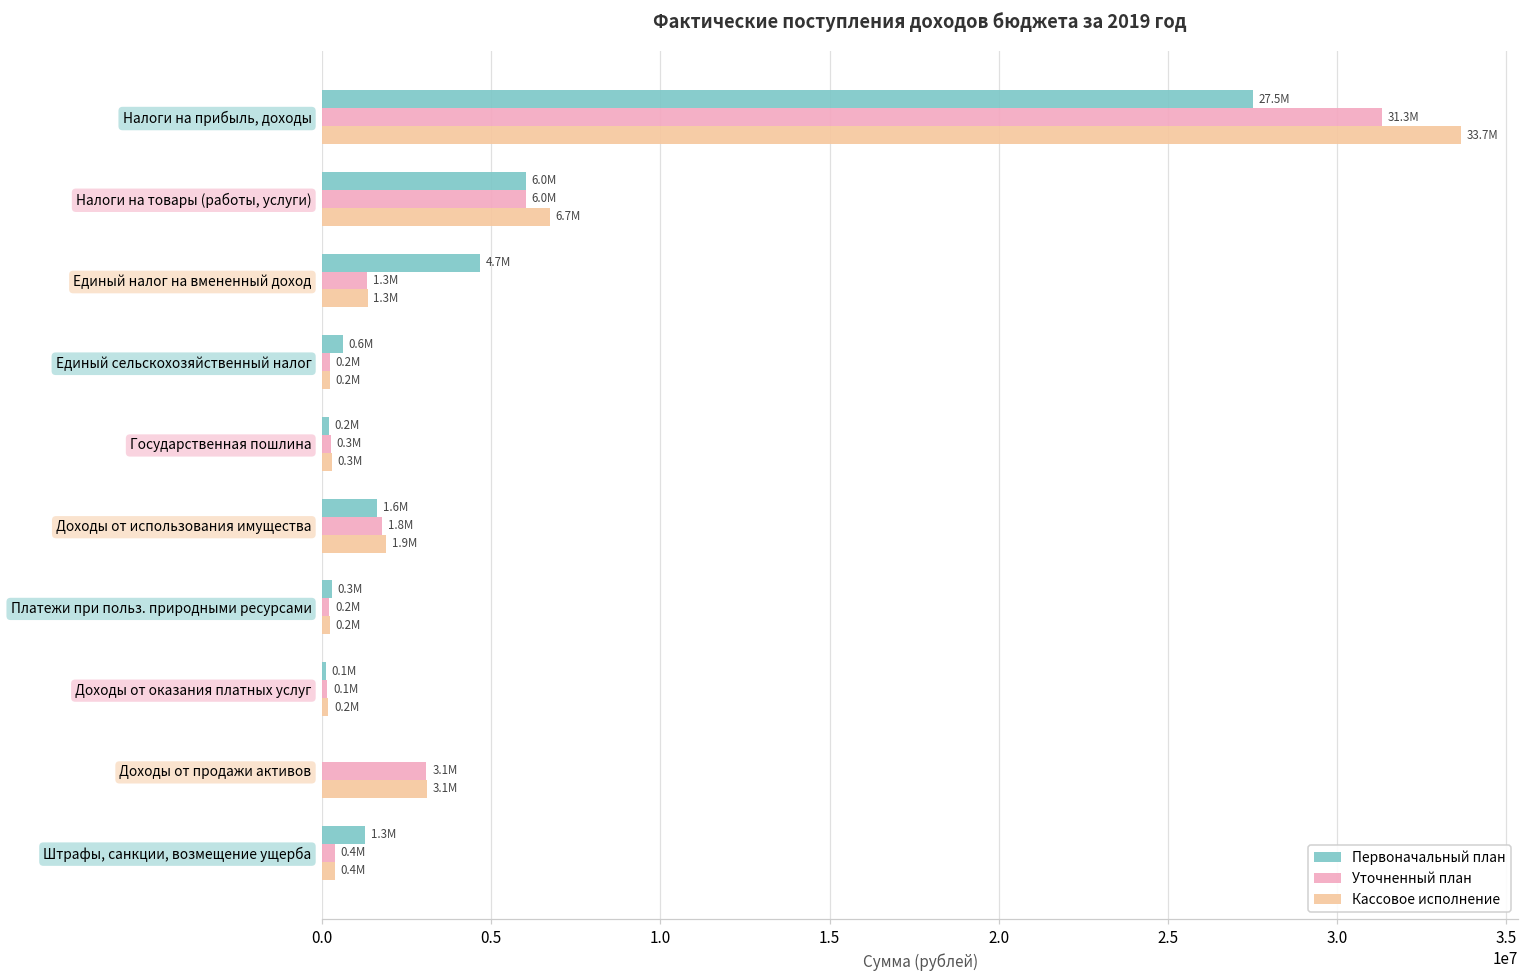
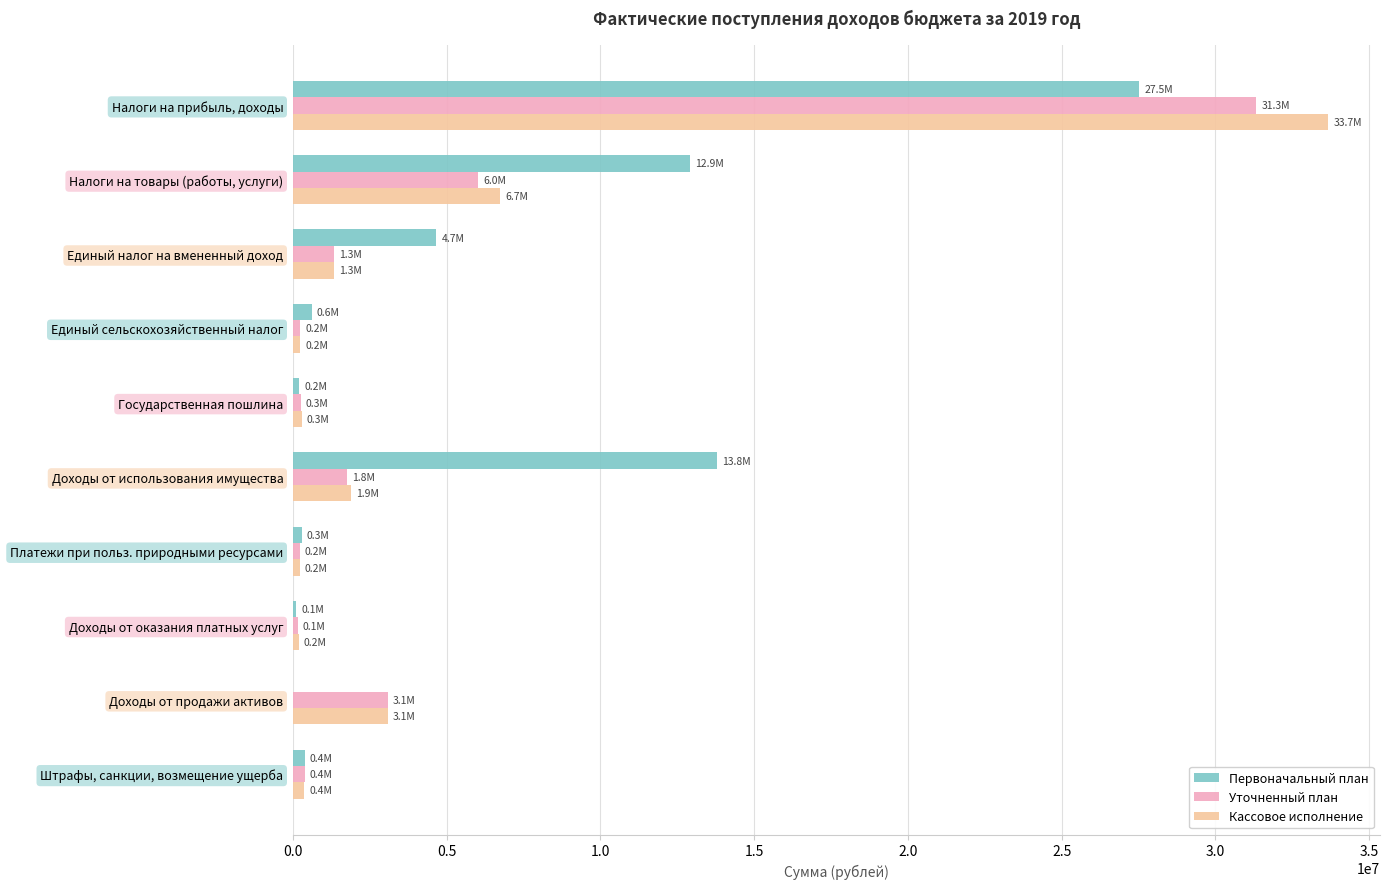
Первоначальный план, Налоги на товары (работы, услуги): 6.0М -> 12.9М
Первоначальный план, Доходы от использования имущества: 1.6М -> 13.8М
Первоначальный план, Штрафы, санкции, возмещение ущерба: 1.3М -> 0.4М
